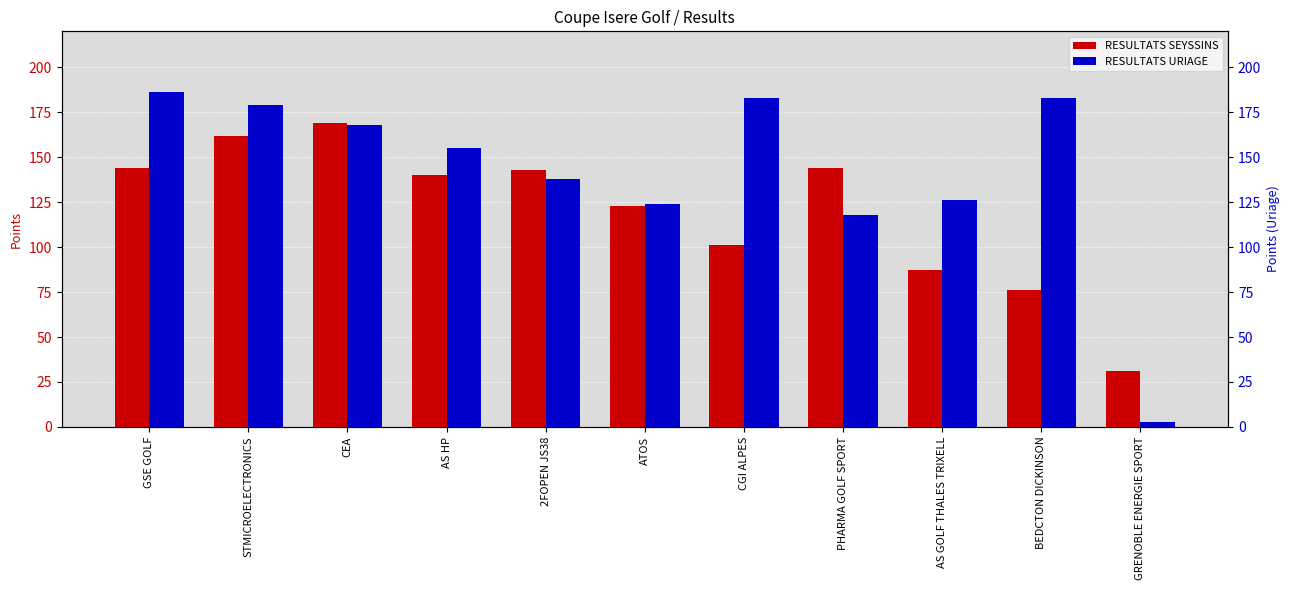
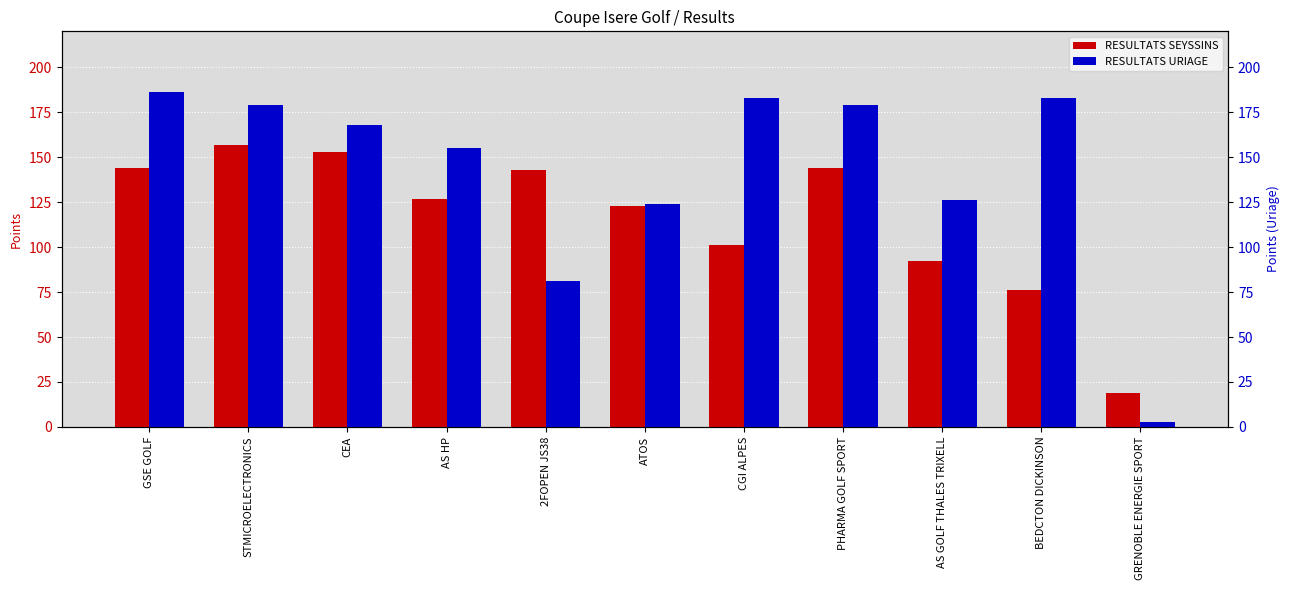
RESULTATS SEYSSINS, STMICROELECTRONICS: 162 -> 157
RESULTATS SEYSSINS, CEA: 169 -> 153
RESULTATS SEYSSINS, AS HP: 140 -> 127
RESULTATS URIAGE, 2FOPEN JS38: 138 -> 81
RESULTATS URIAGE, PHARMA GOLF SPORT: 118 -> 179
RESULTATS SEYSSINS, AS GOLF THALES TRIXELL: 87 -> 92
RESULTATS SEYSSINS, GRENOBLE ENERGIE SPORT: 31 -> 19
